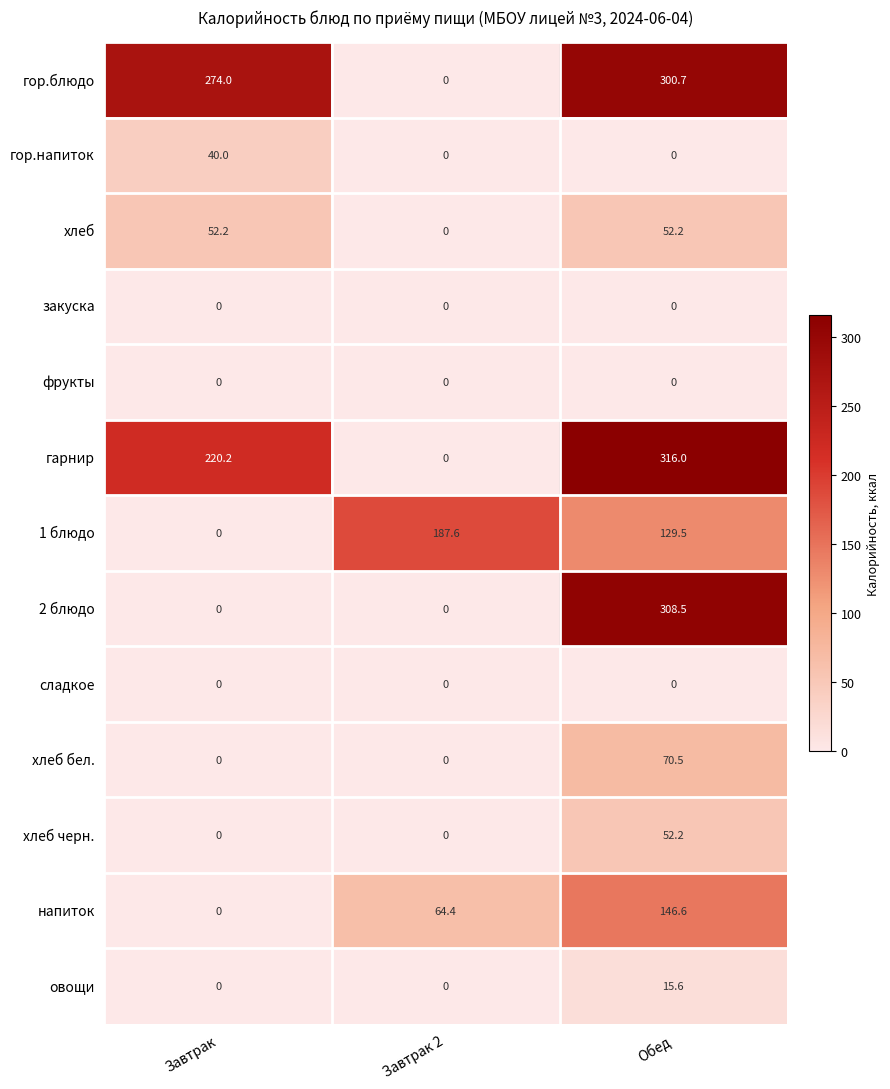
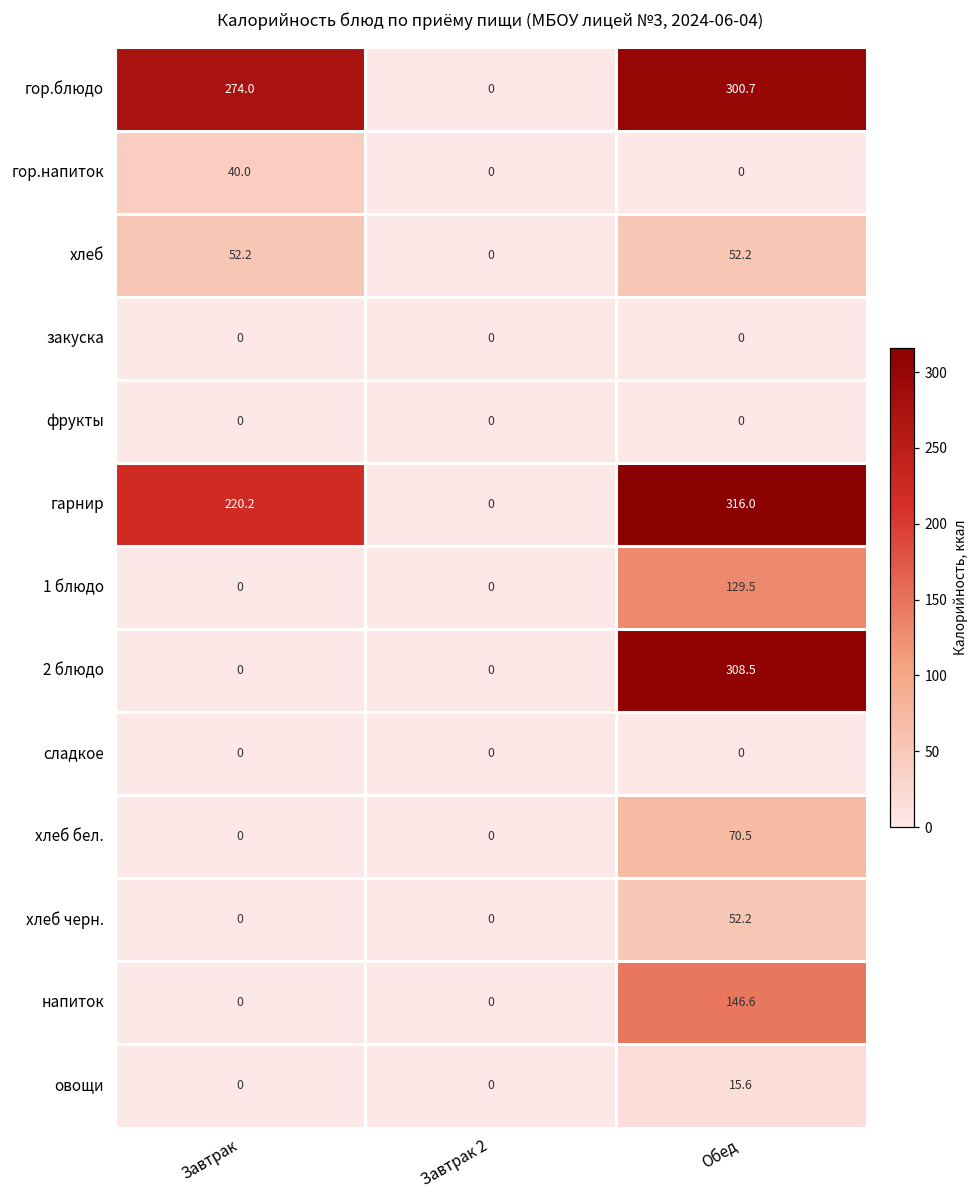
1 блюдо, Завтрак 2: 187.6 -> 0
напиток, Завтрак 2: 64.4 -> 0
